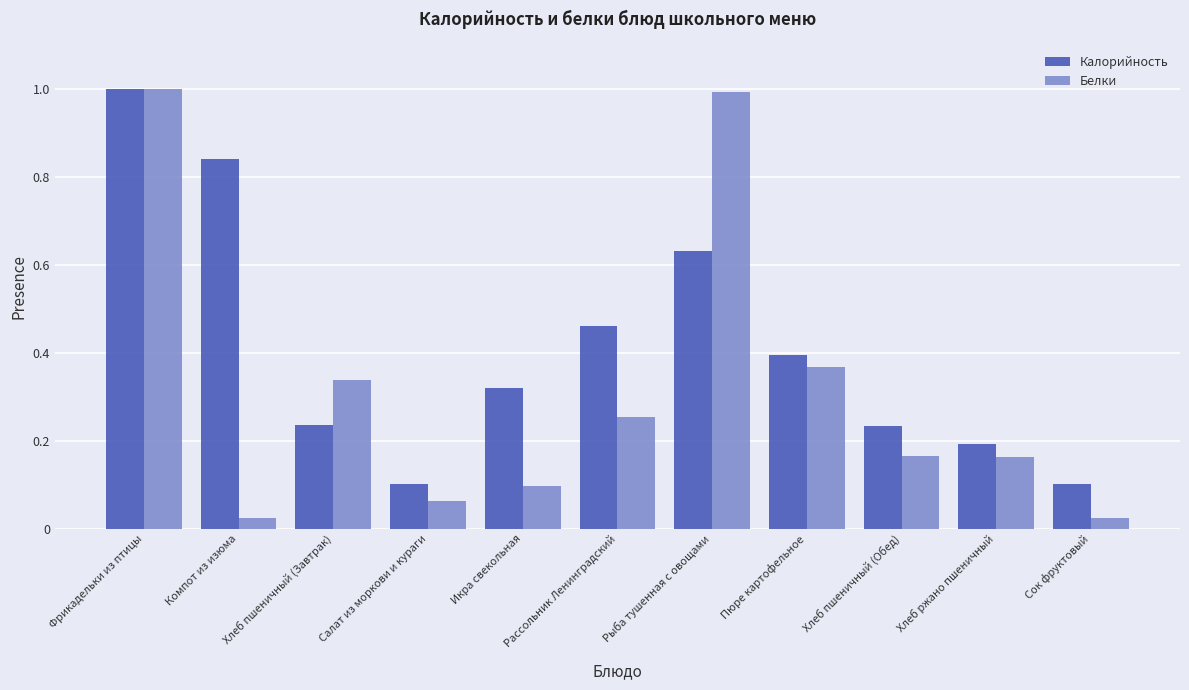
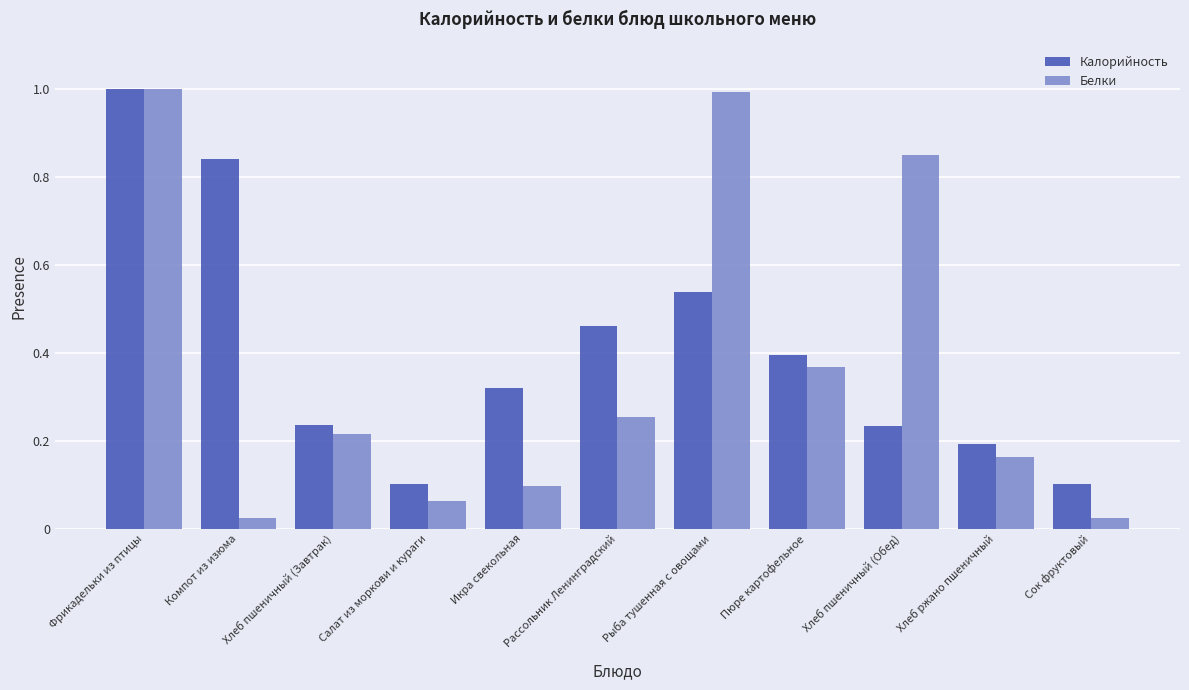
Белки, Хлеб пшеничный (Завтрак): 0.34 -> 0.22
Калорийность, Рыба тушенная с овощами: 0.63 -> 0.54
Белки, Хлеб пшеничный (Обед): 0.16 -> 0.85
